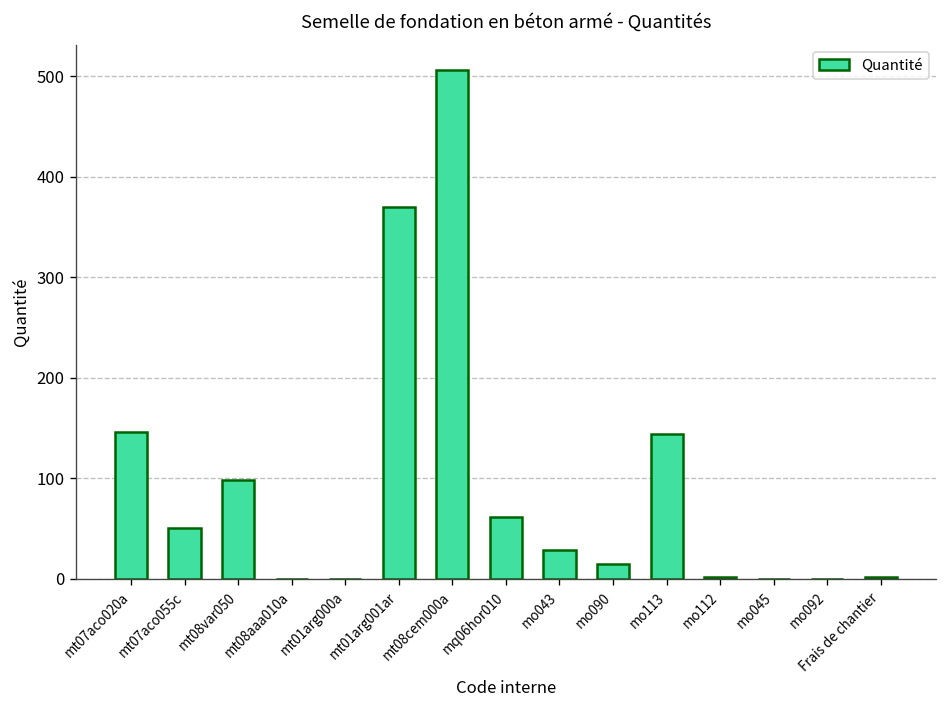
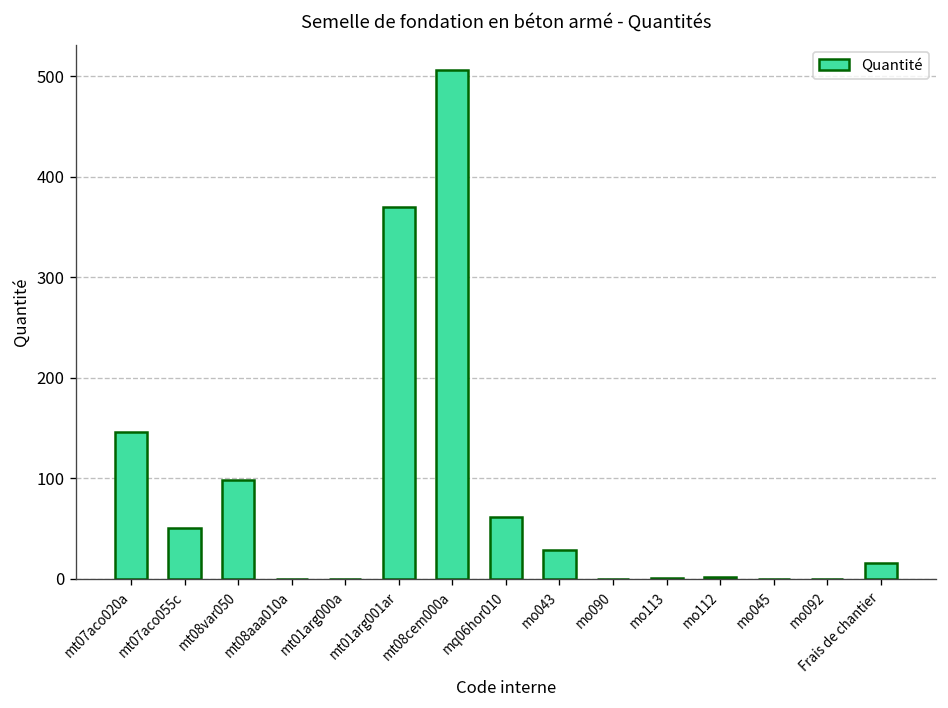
mo090: 20 -> 0
mo113: 140 -> 0
Frais de chantier: 0 -> 20
